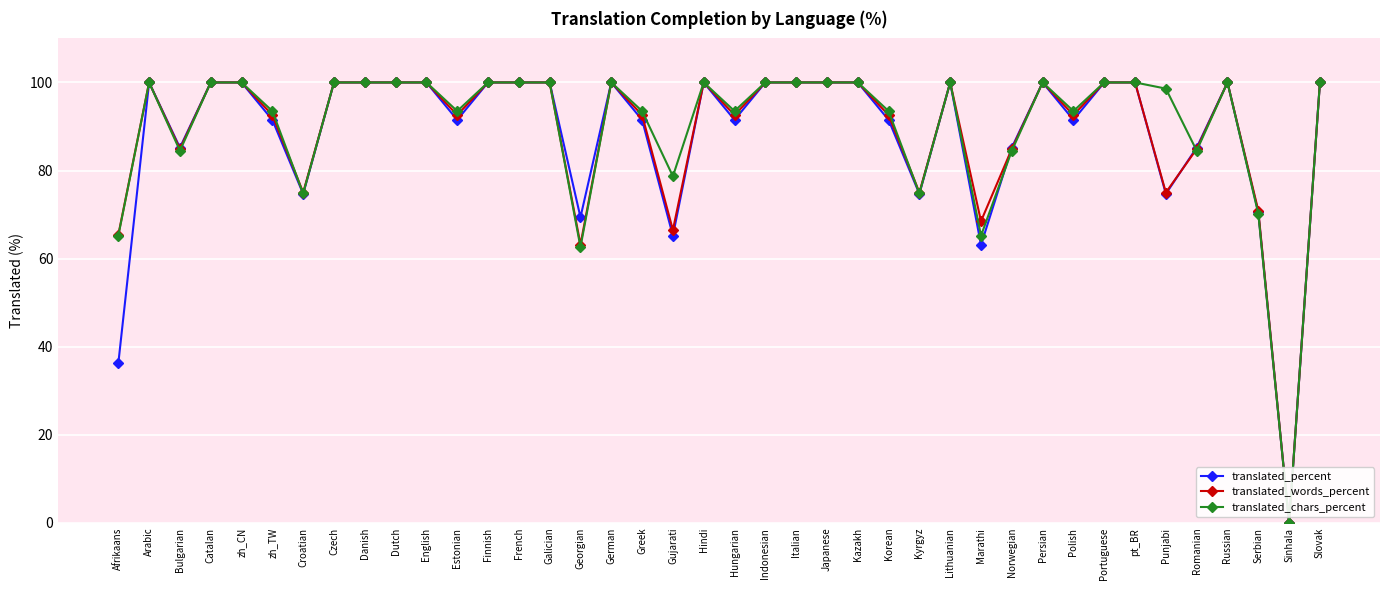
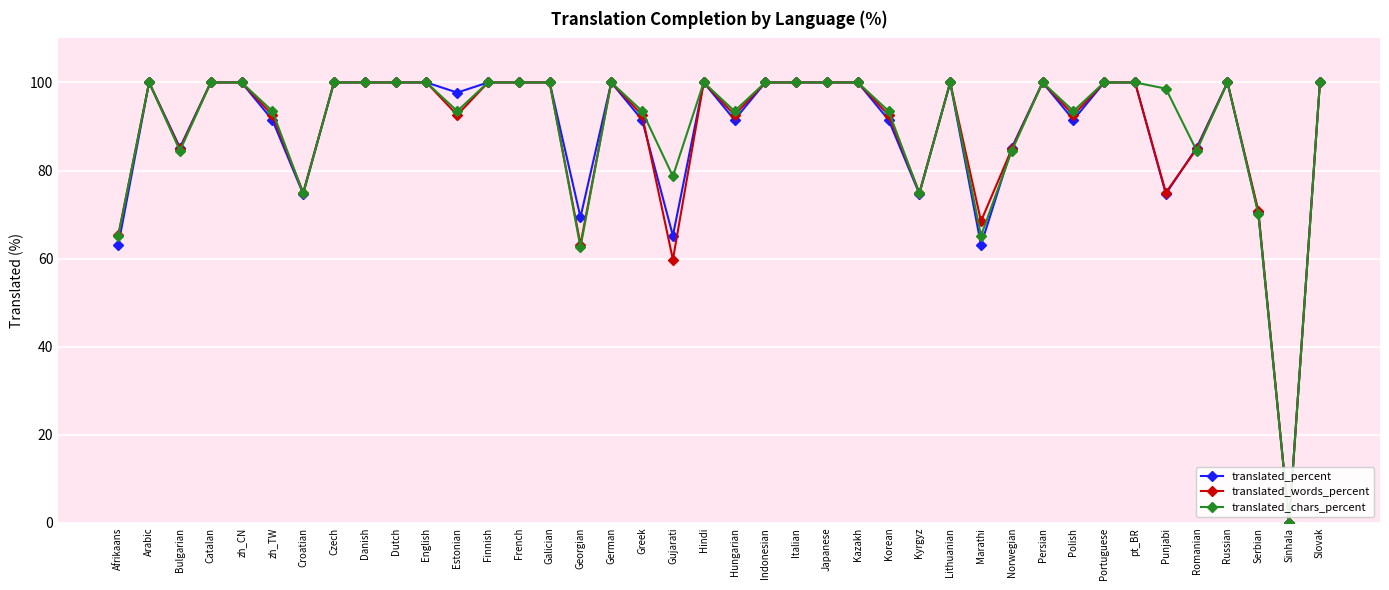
translated_percent, Afrikaans: 36 -> 63
translated_percent, Estonian: 92 -> 98
translated_words_percent, Gujarati: 67 -> 60
